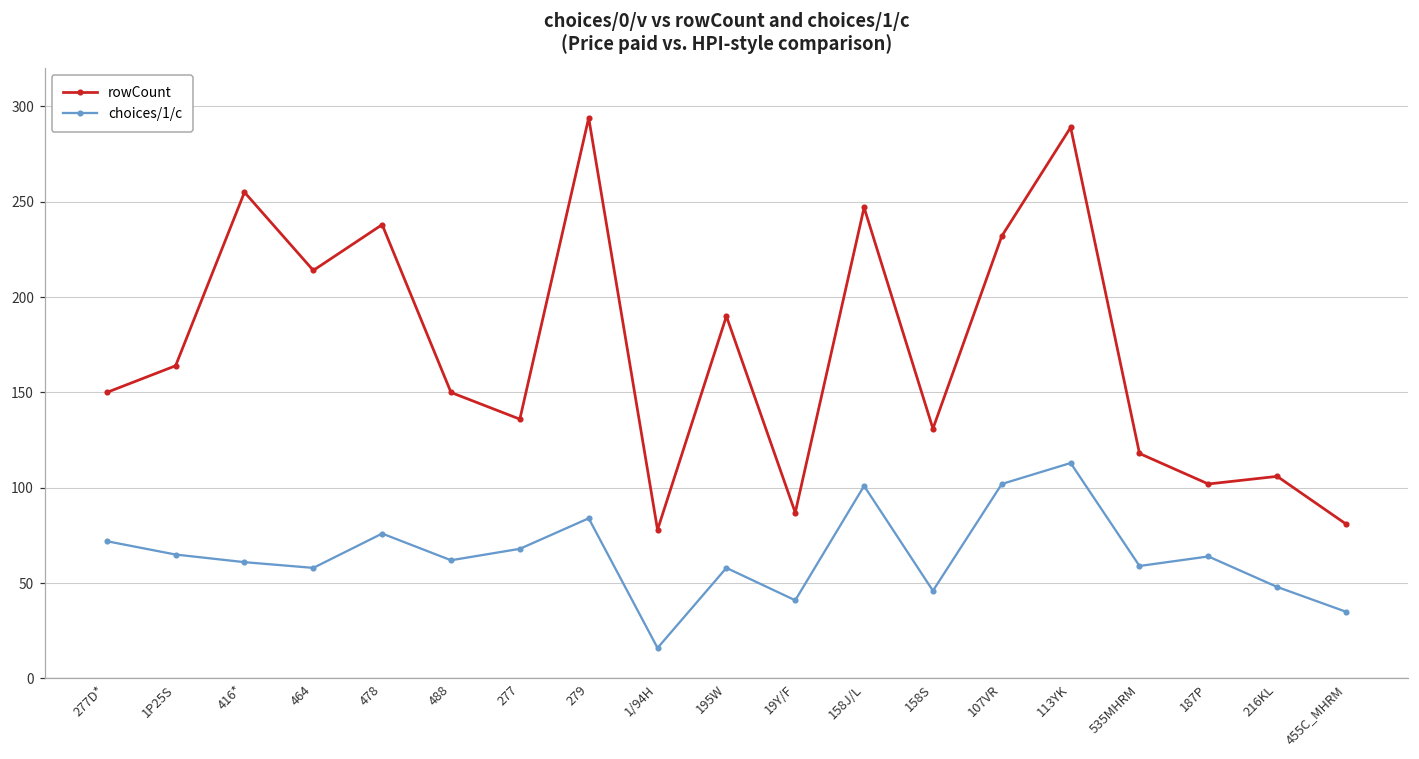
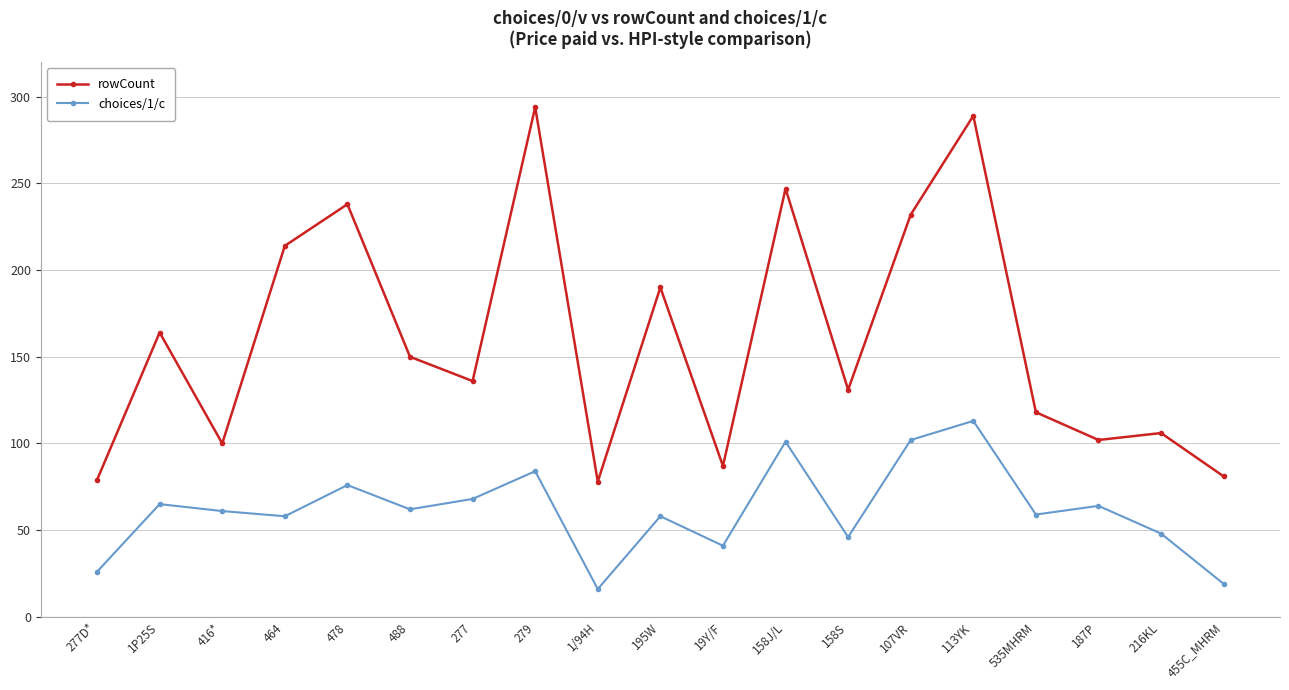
rowCount, 277D*: 150 -> 79
choices/1/c, 277D*: 72 -> 26
rowCount, 416*: 255 -> 100
choices/1/c, 455C_MHRM: 35 -> 19
